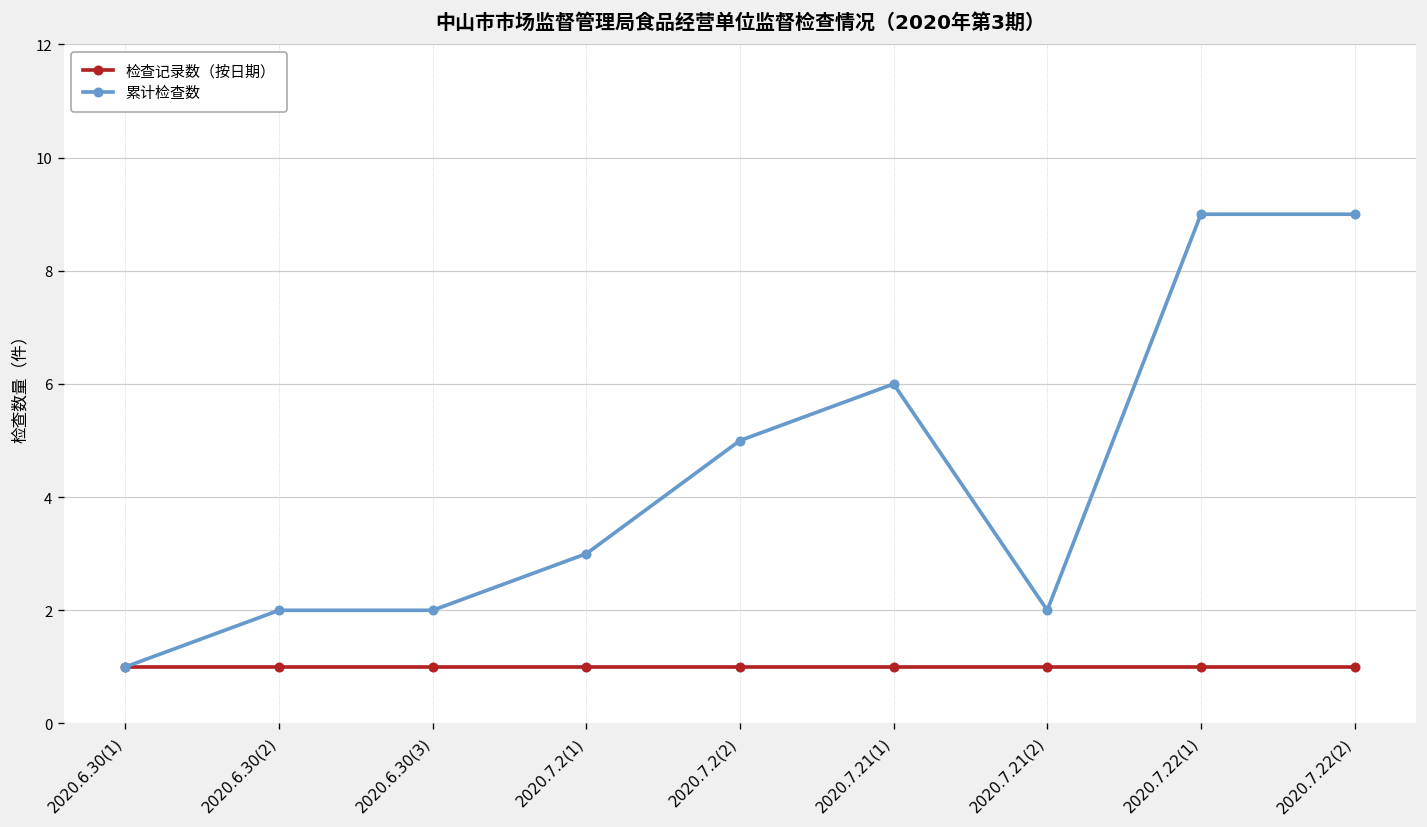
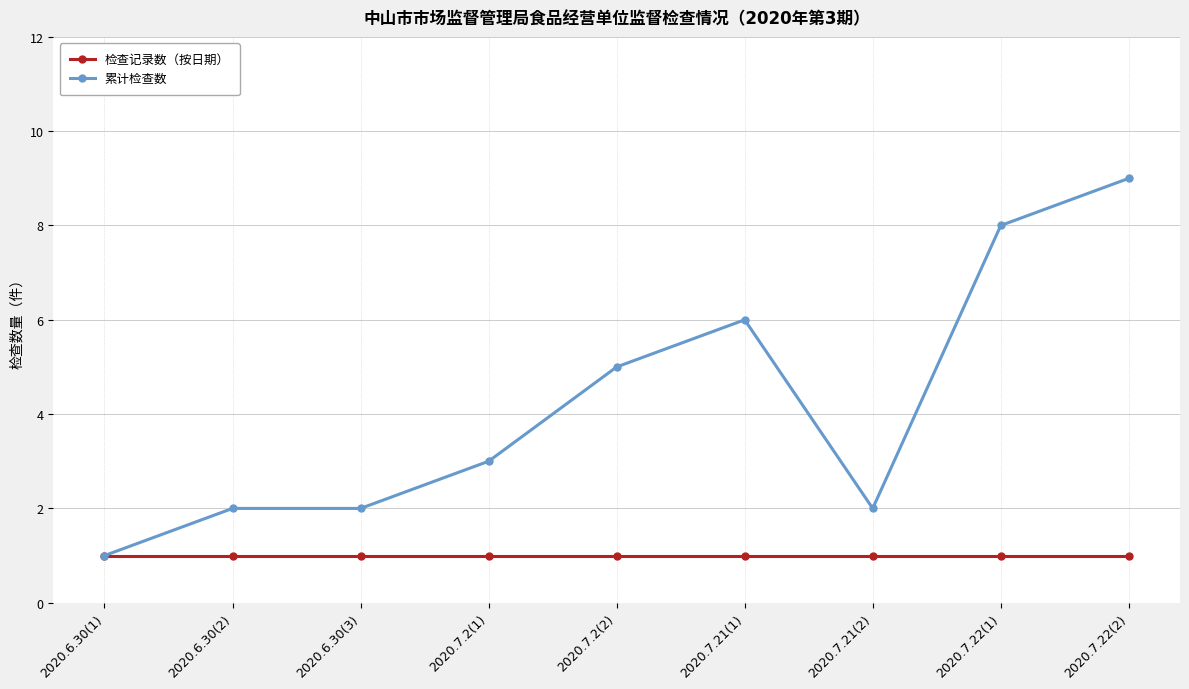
累计检查数, 2020.7.22(1): 9 -> 8
